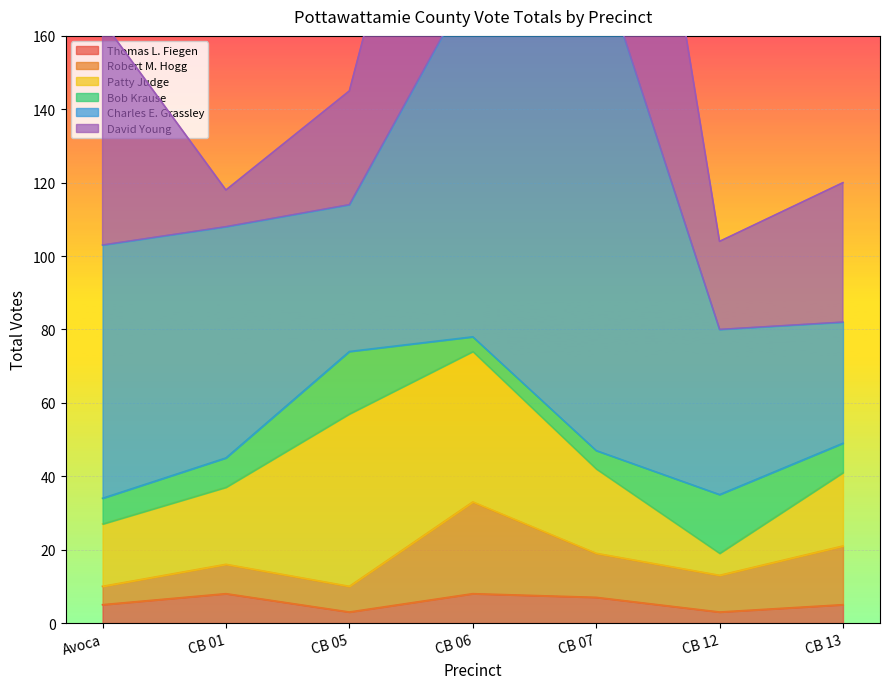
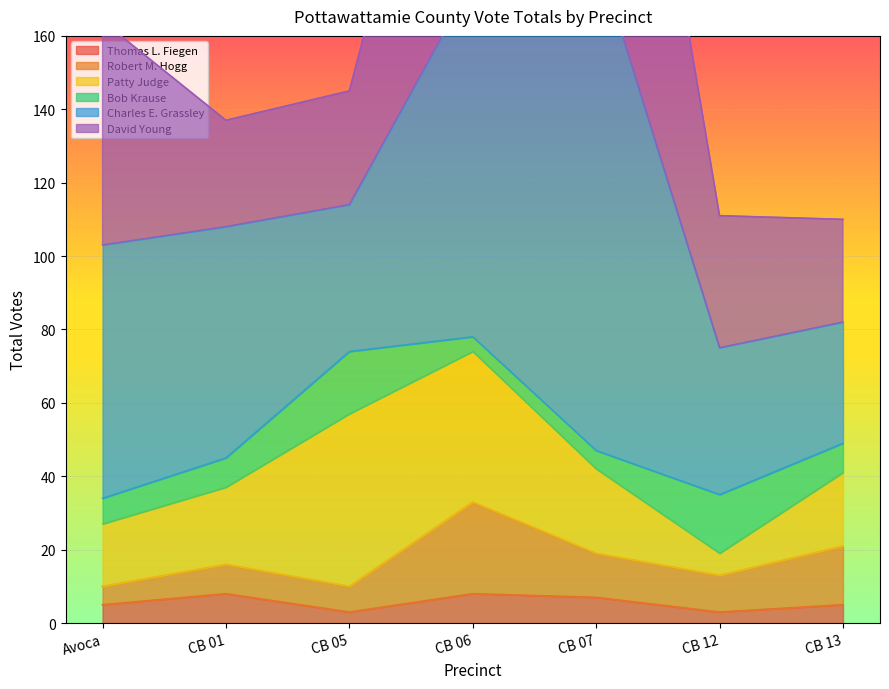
David Young, CB 01: 10 -> 29
Charles E. Grassley, CB 12: 45 -> 40
David Young, CB 12: 24 -> 36
David Young, CB 13: 38 -> 28
